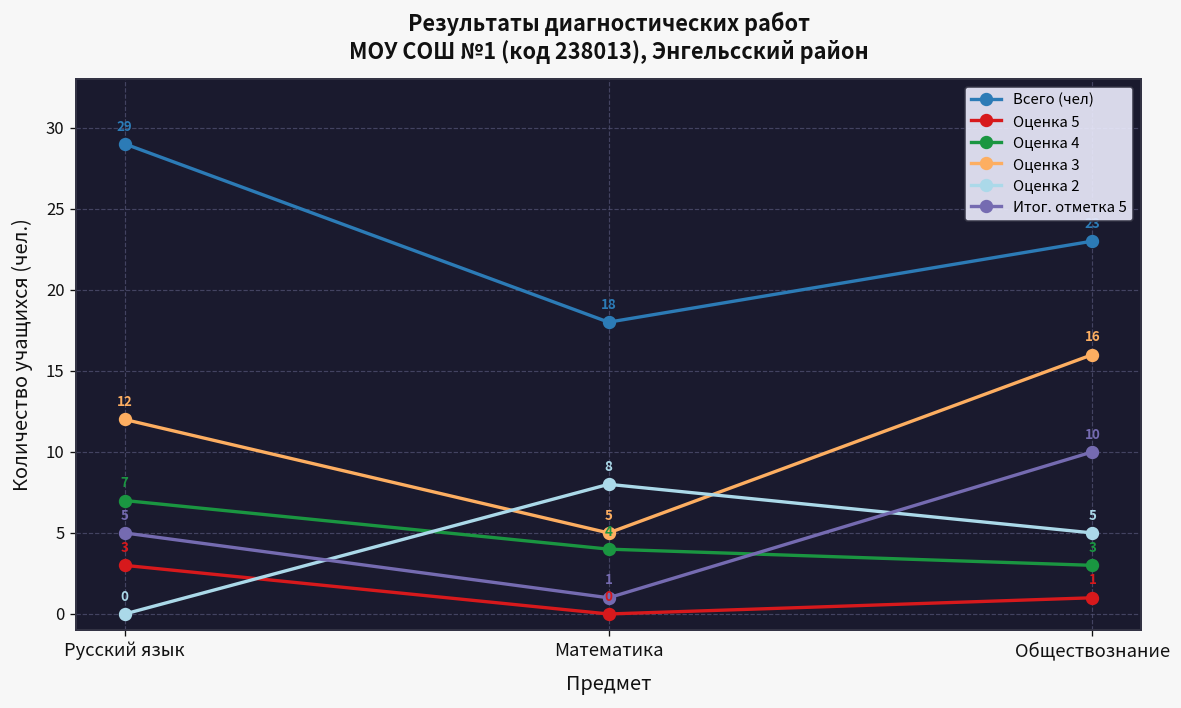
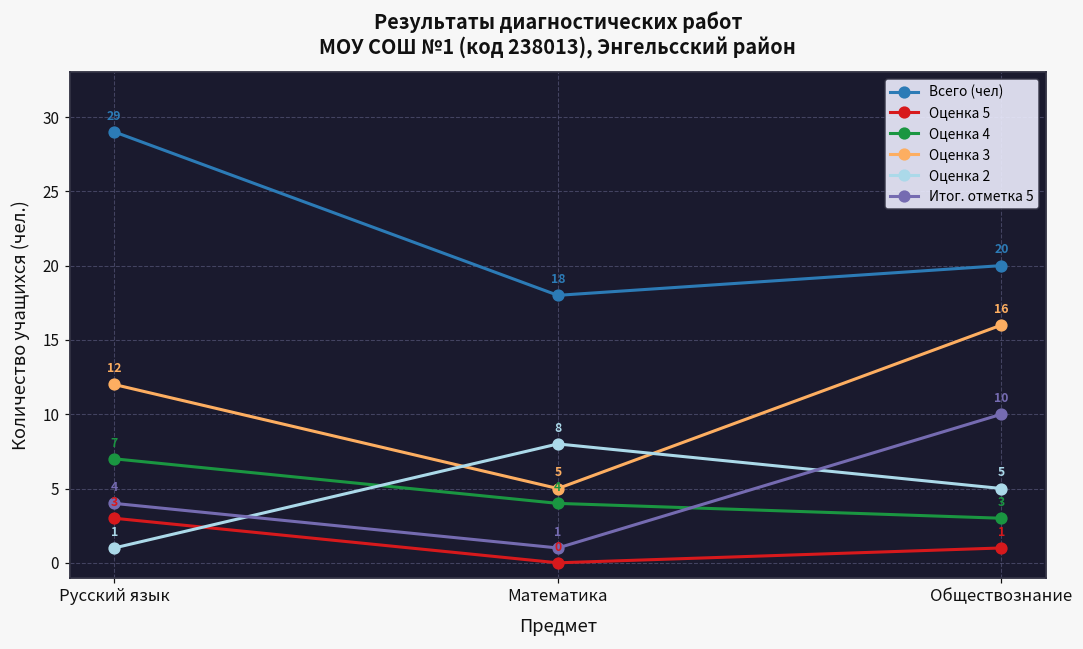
Оценка 2, Русский язык: 0 -> 1
Итог. отметка 5, Русский язык: 5 -> 4
Всего (чел), Обществознание: 23 -> 20
